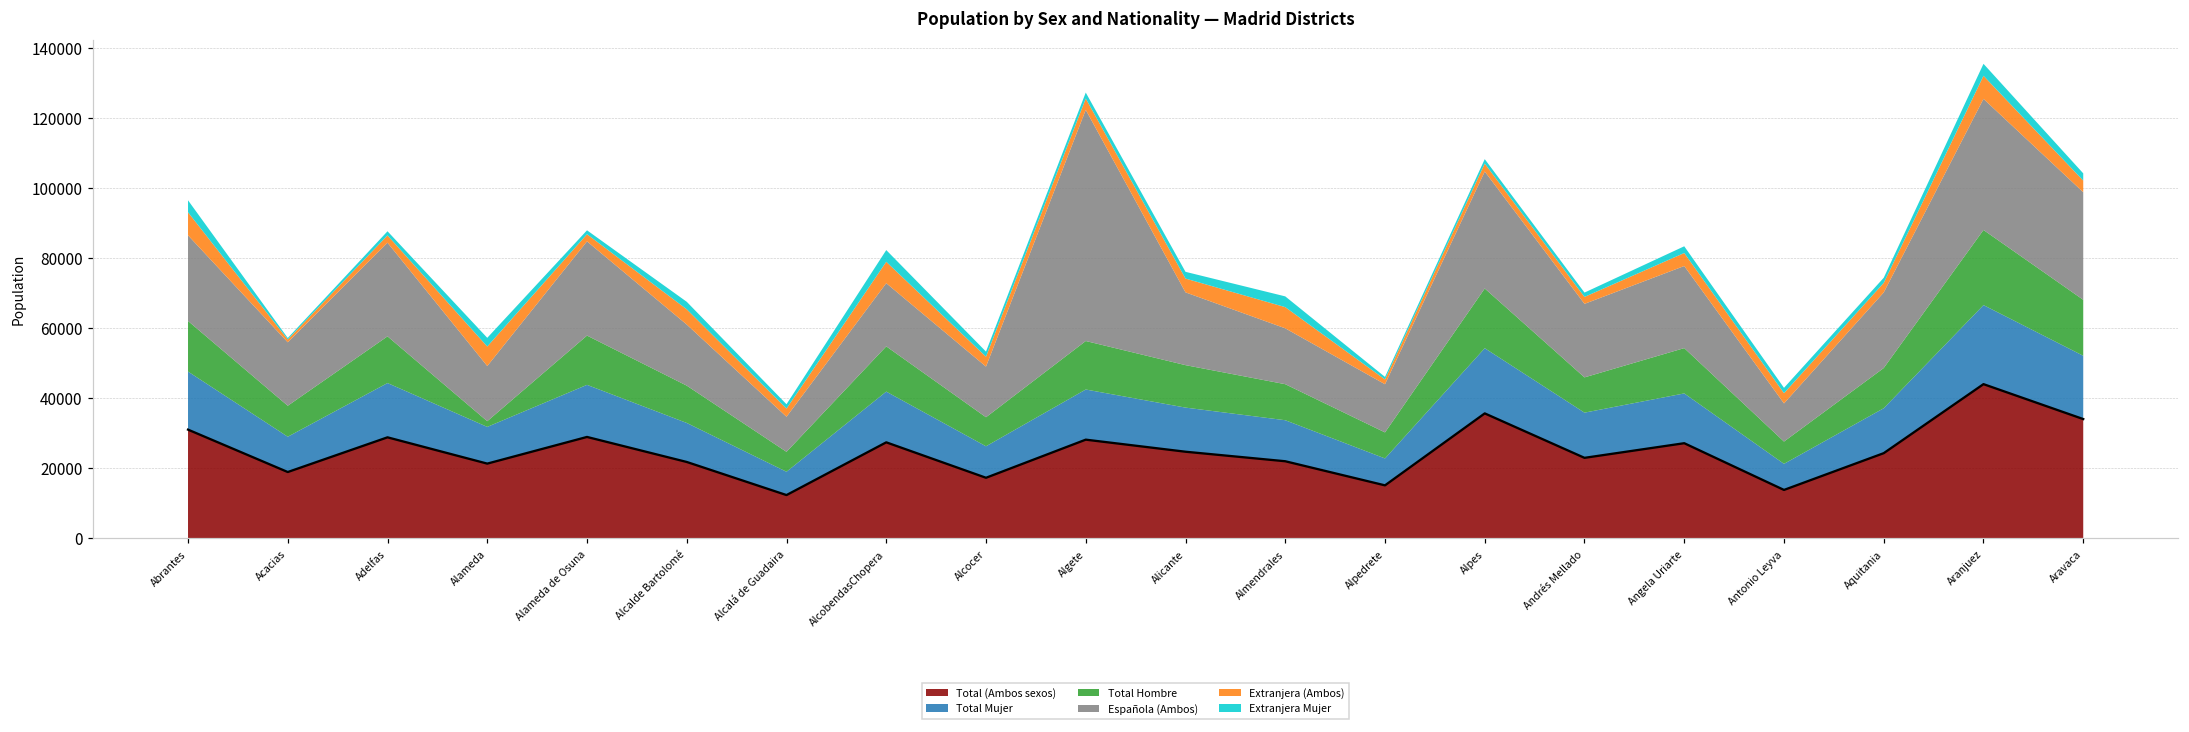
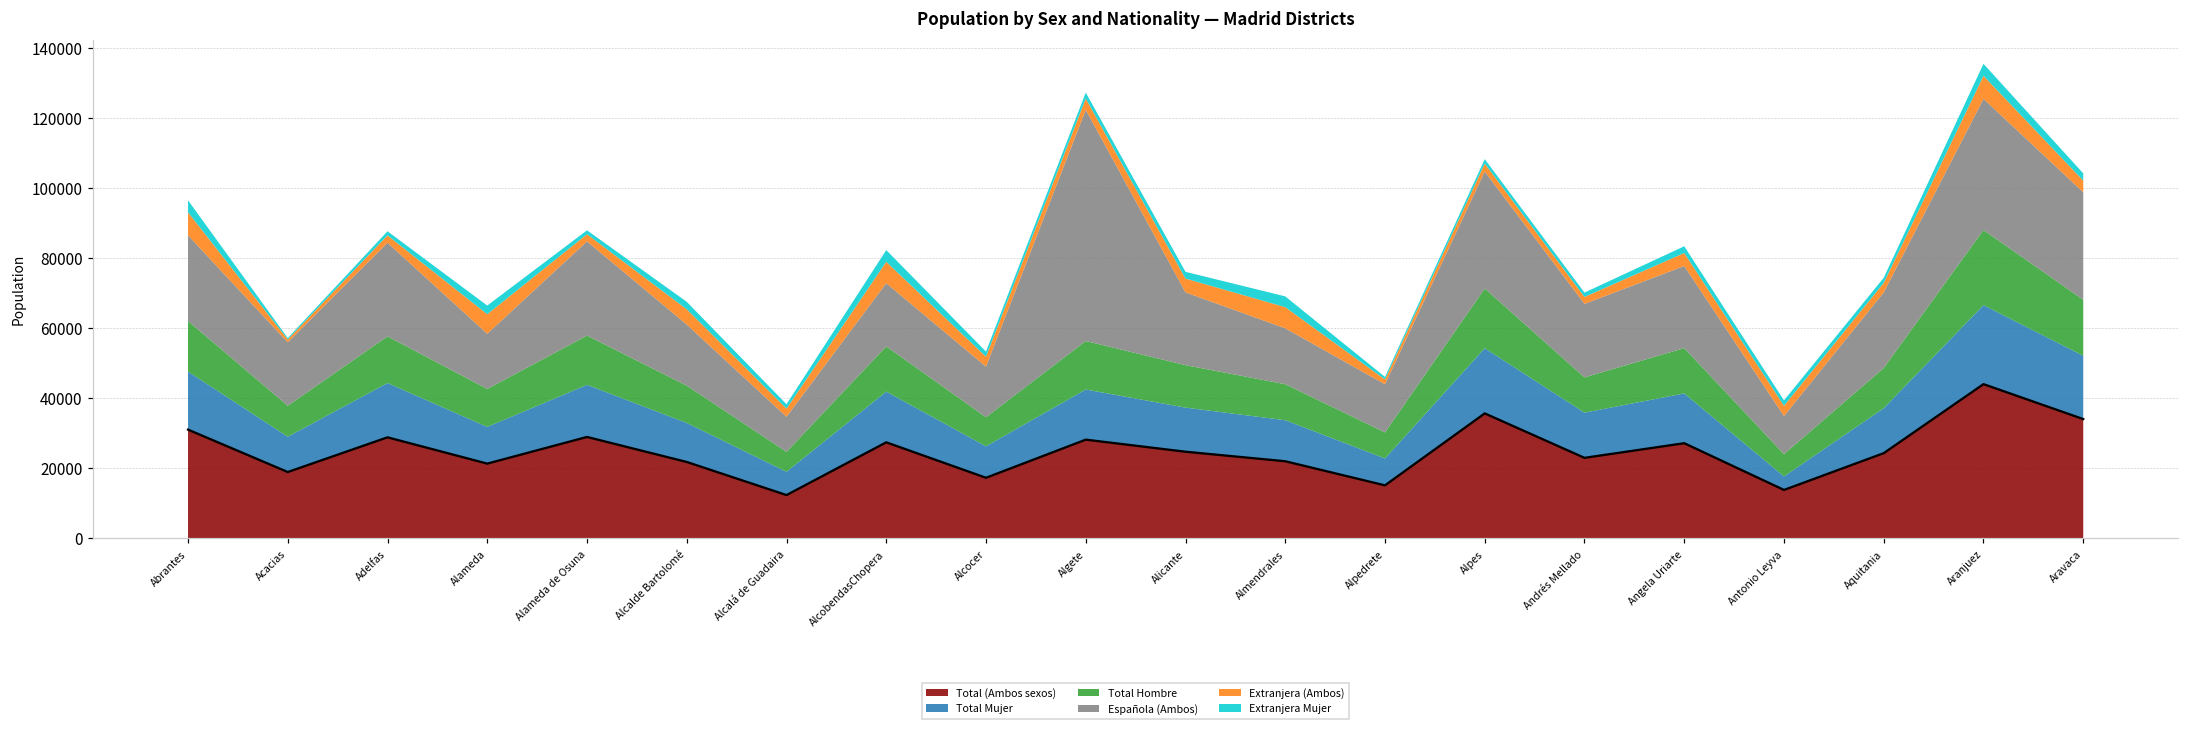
Total Hombre, Alameda: 2000 -> 11000
Total Mujer, Antonio Leyva: 7000 -> 4000
